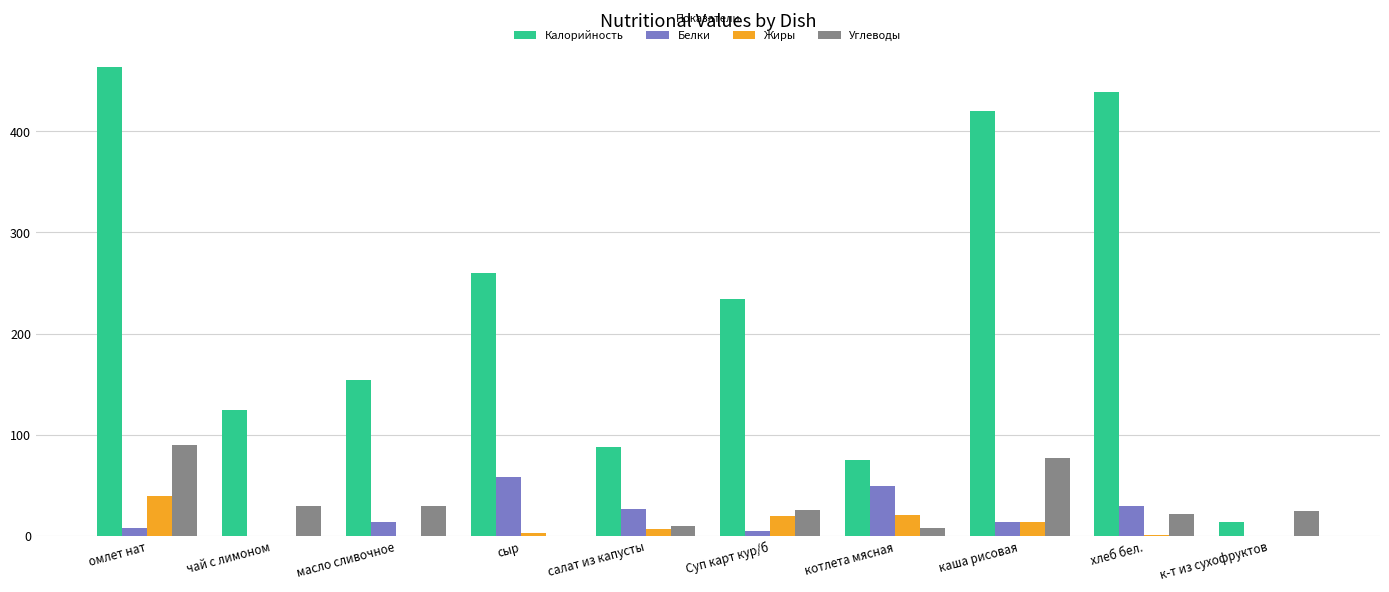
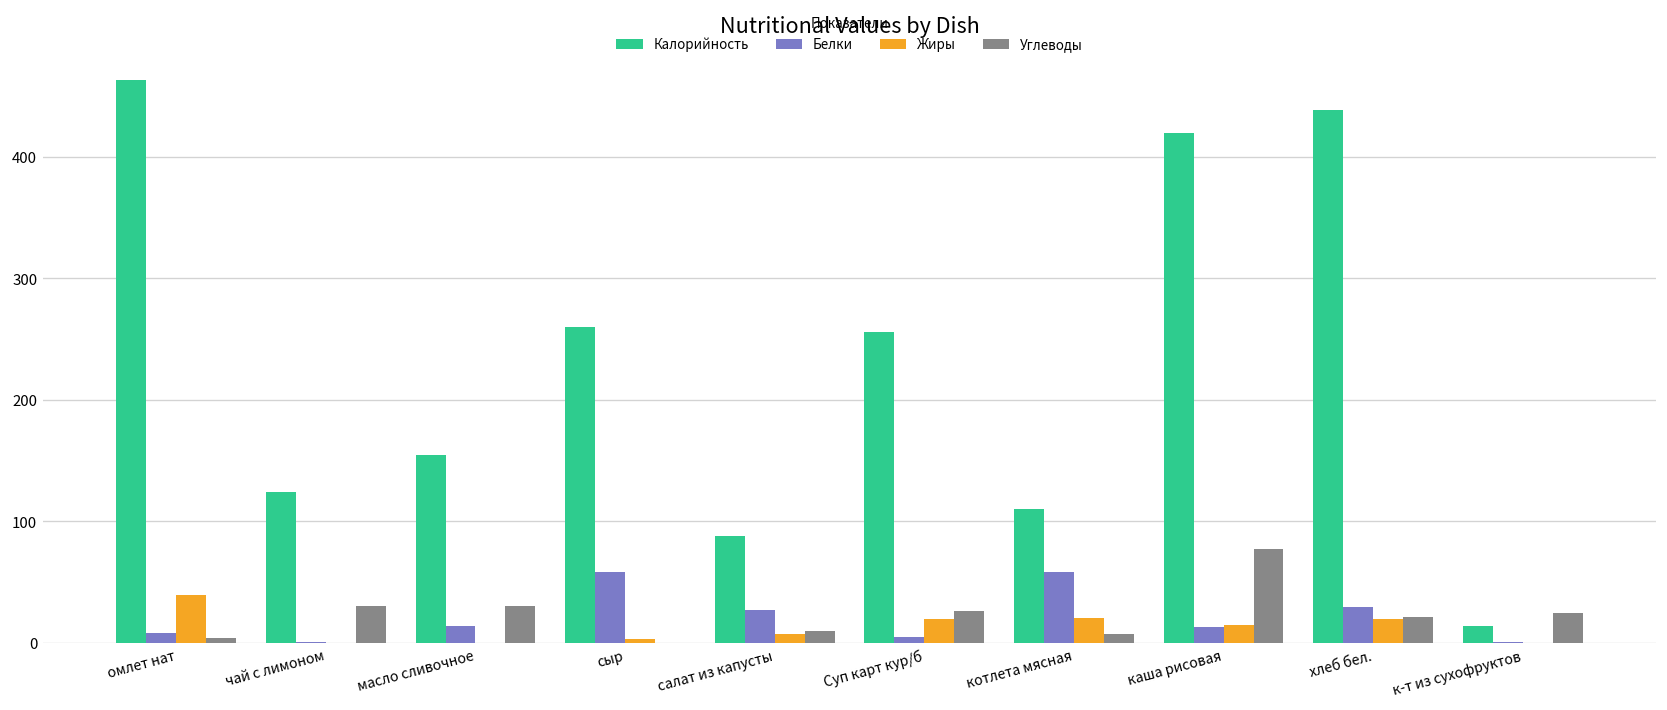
Углеводы, омлет нат: 90 -> 4
Калорийность, Суп карт кур/б: 234 -> 256
Калорийность, котлета мясная: 75 -> 110
Белки, котлета мясная: 49 -> 59
Жиры, хлеб бел.: 1 -> 20
